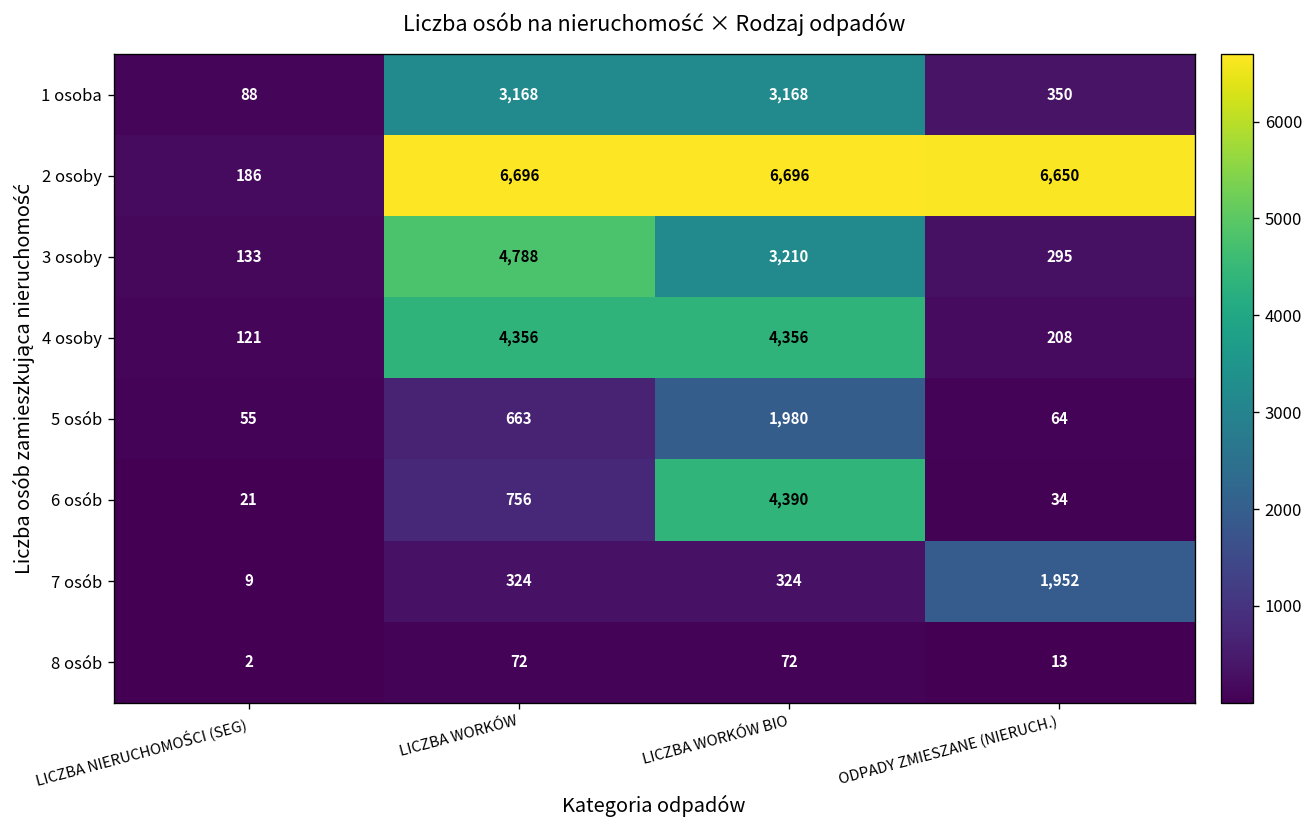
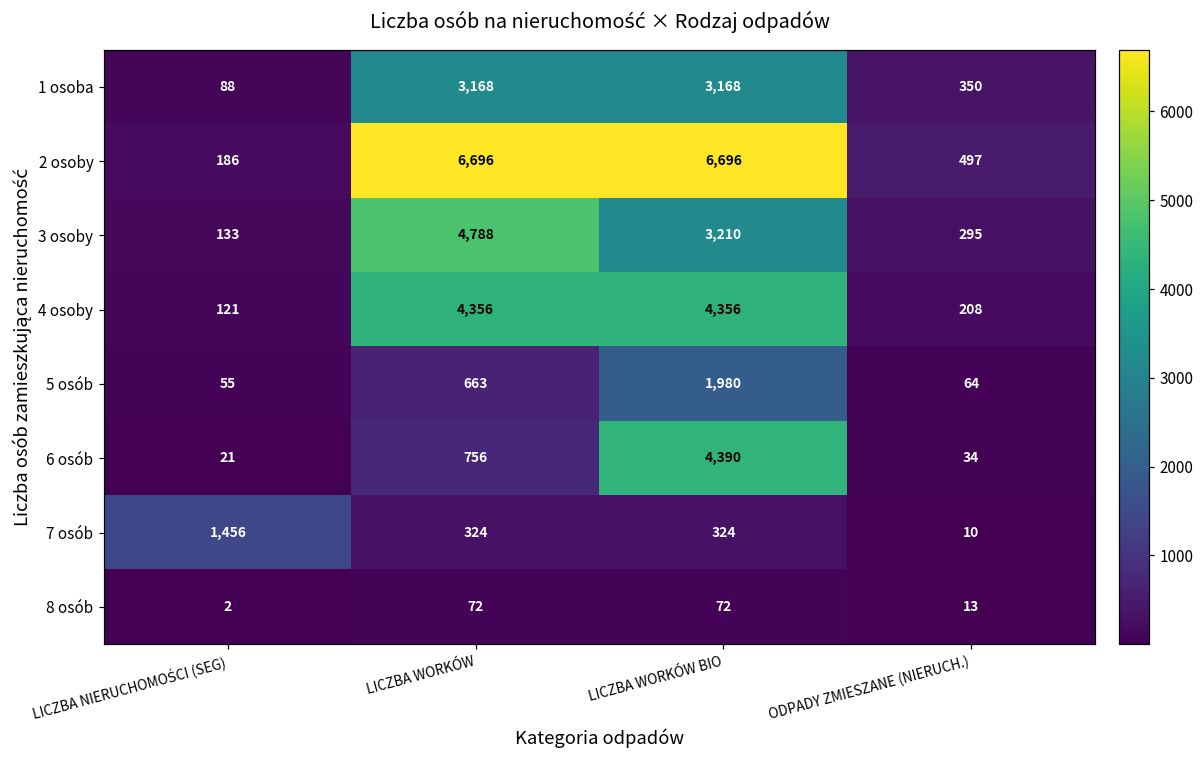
2 osoby, ODPADY ZMIESZANE (NIERUCH.): 6,650 -> 497
7 osób, LICZBA NIERUCHOMOŚCI (SEG): 9 -> 1,456
7 osób, ODPADY ZMIESZANE (NIERUCH.): 1,952 -> 10
